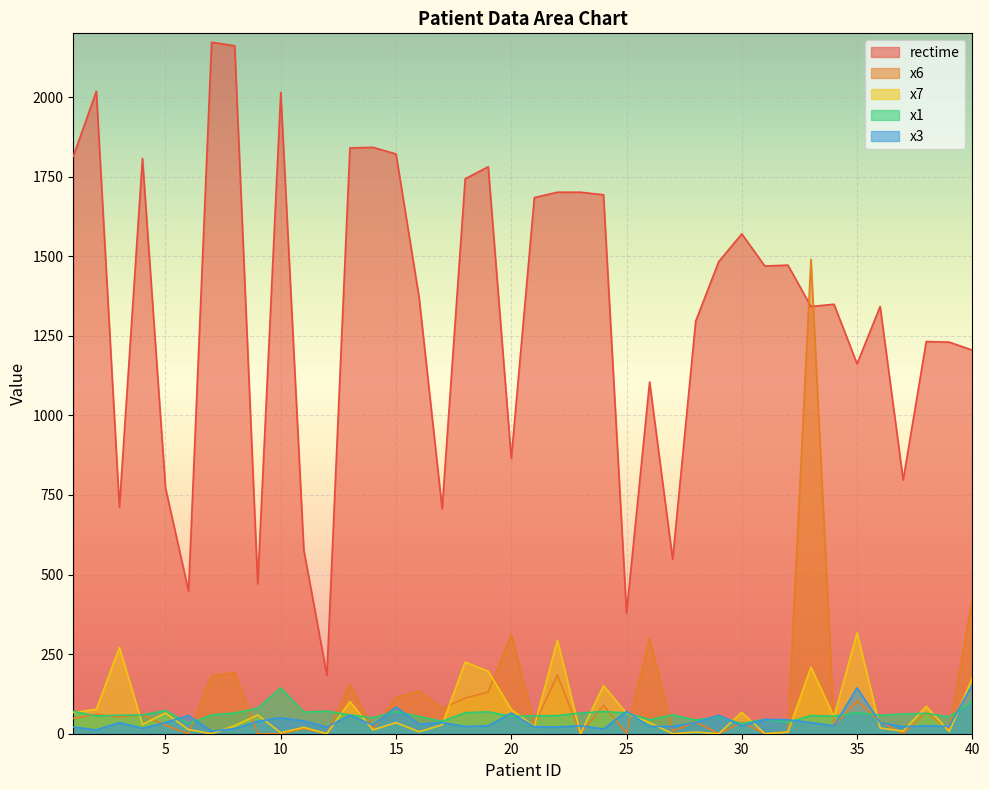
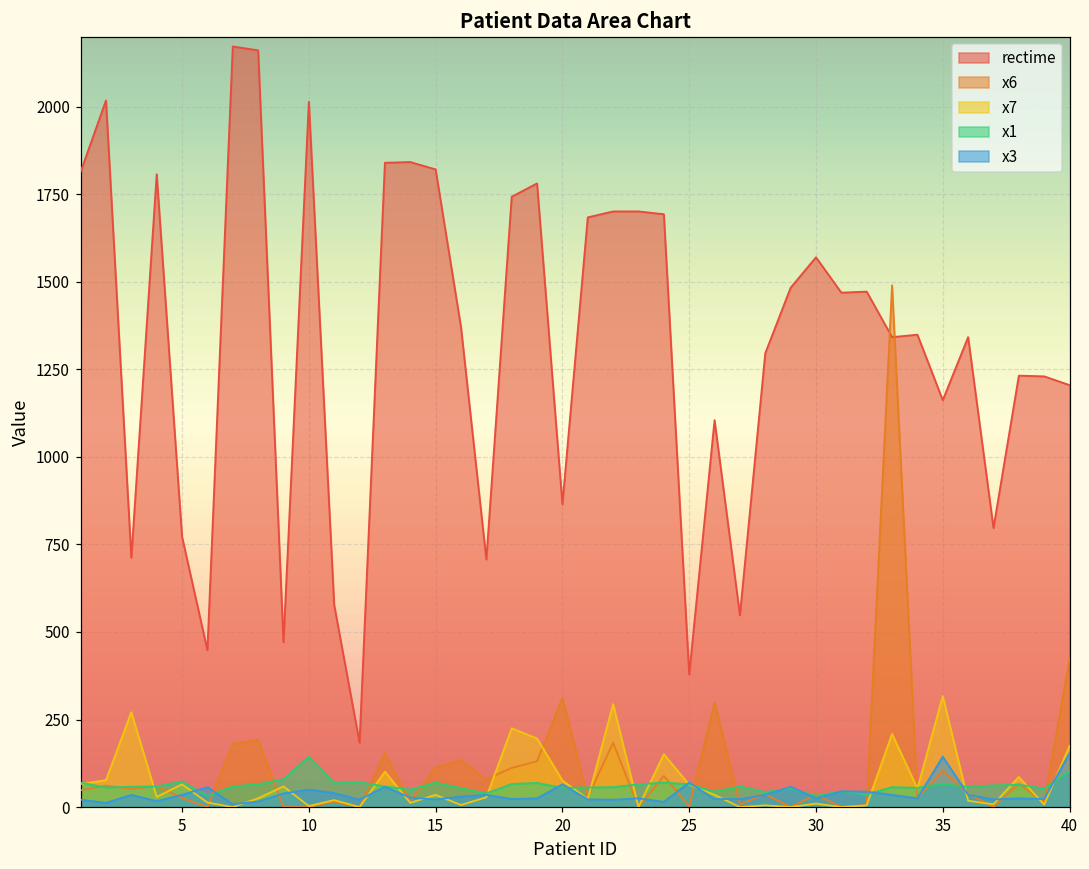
x3, 15: 80 -> 20
x7, 30: 70 -> 10
